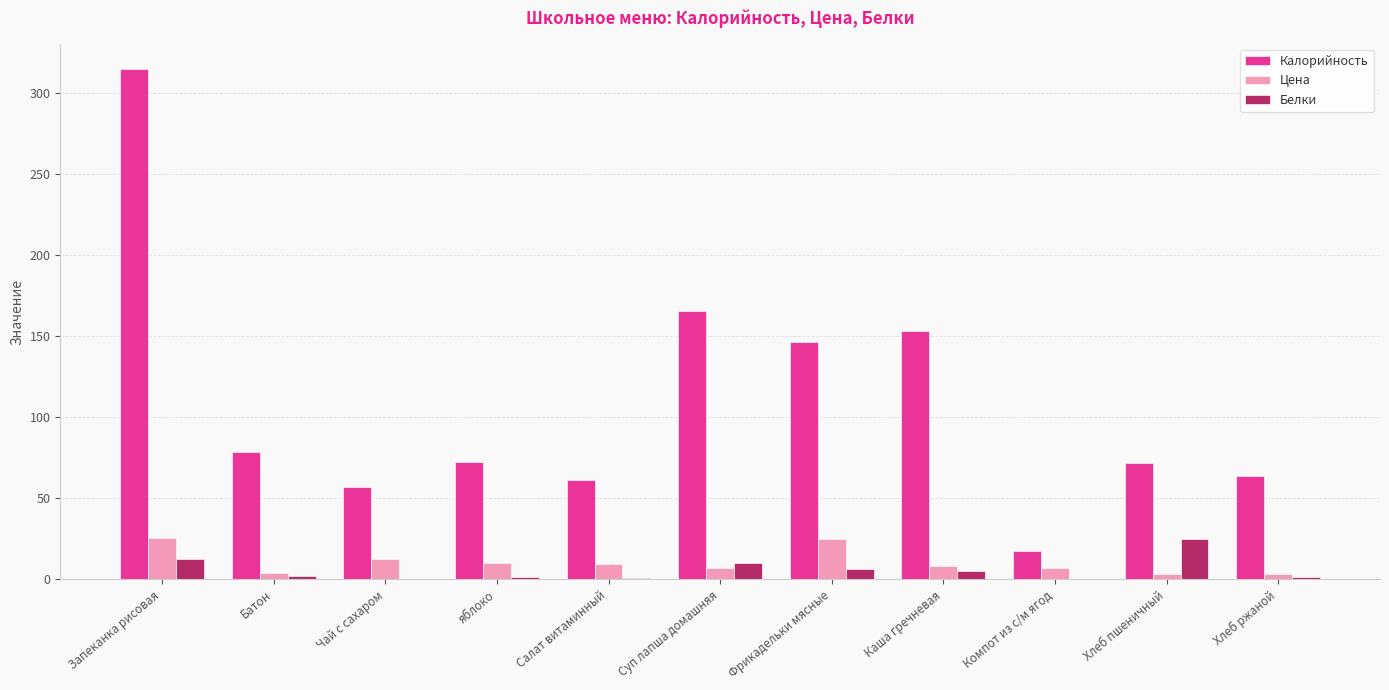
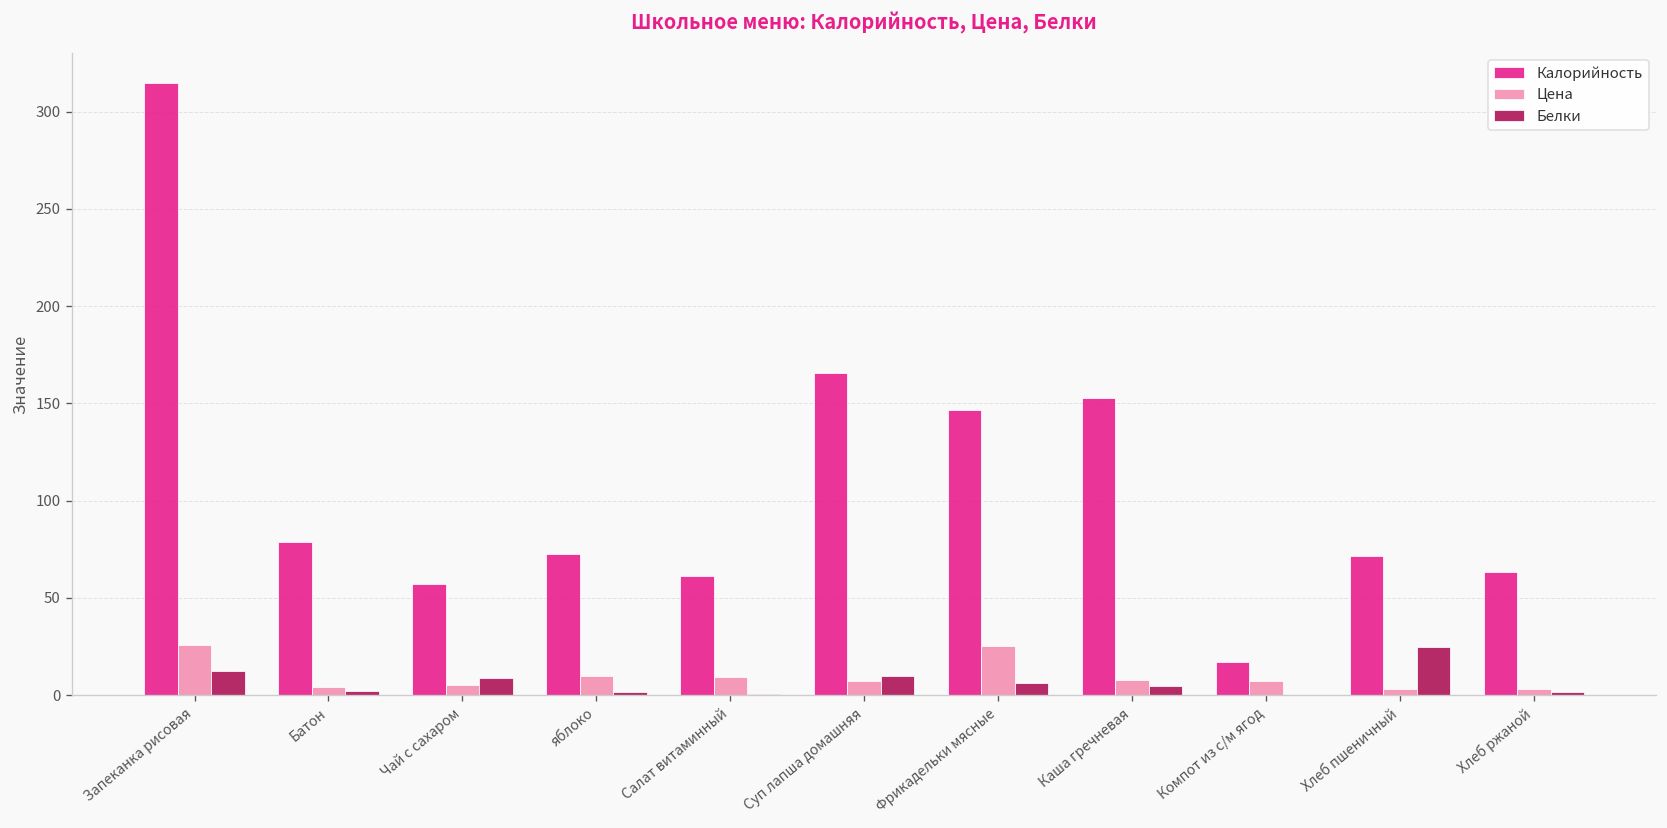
Цена, Чай с сахаром: 12 -> 5
Белки, Чай с сахаром: 0 -> 9
